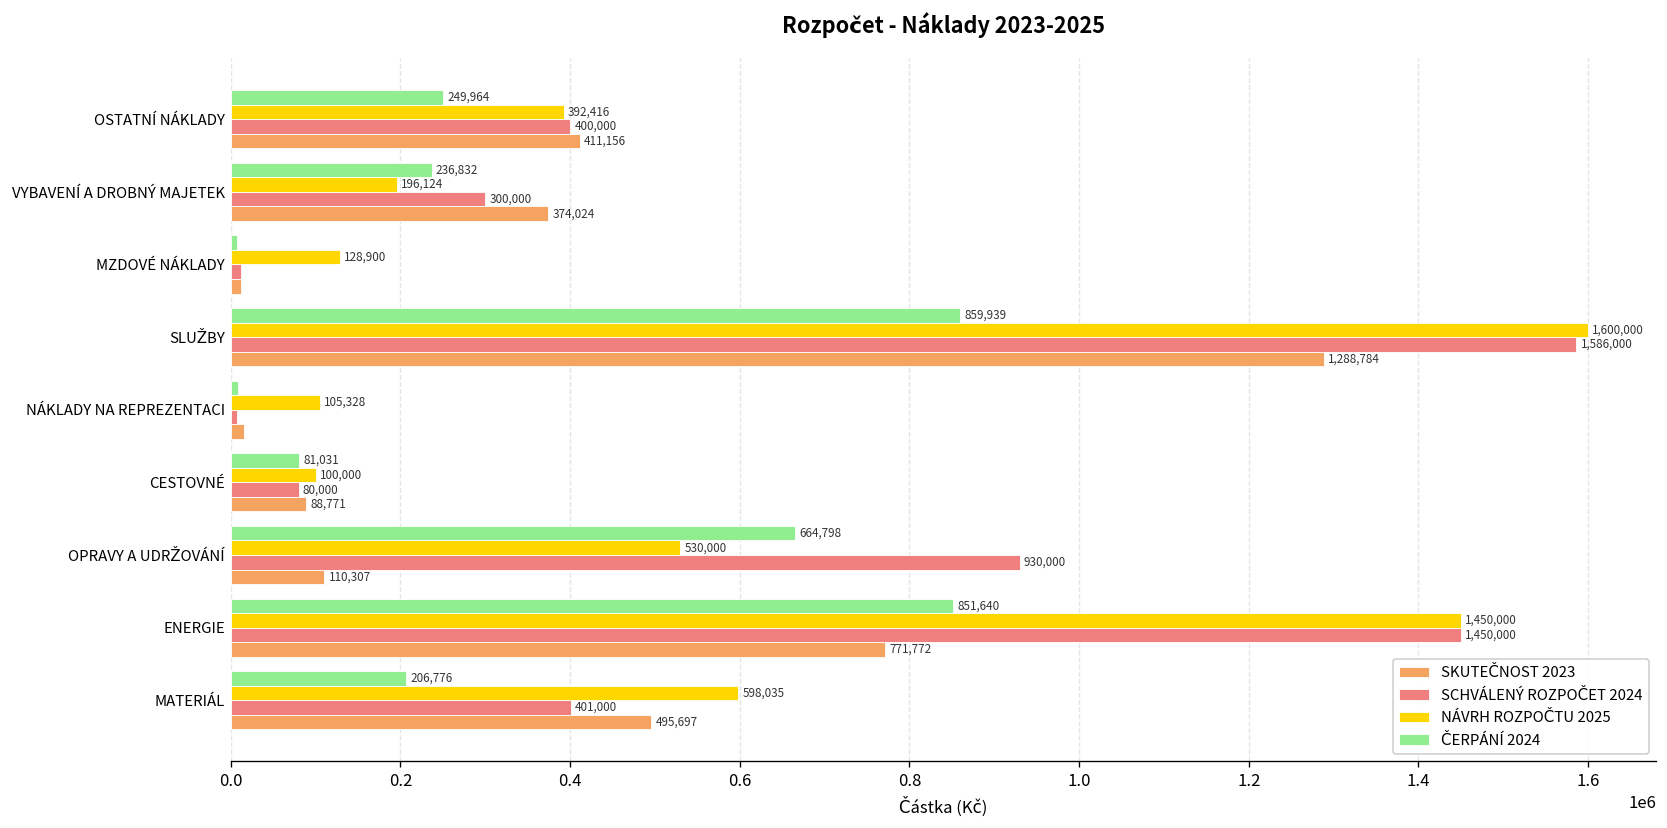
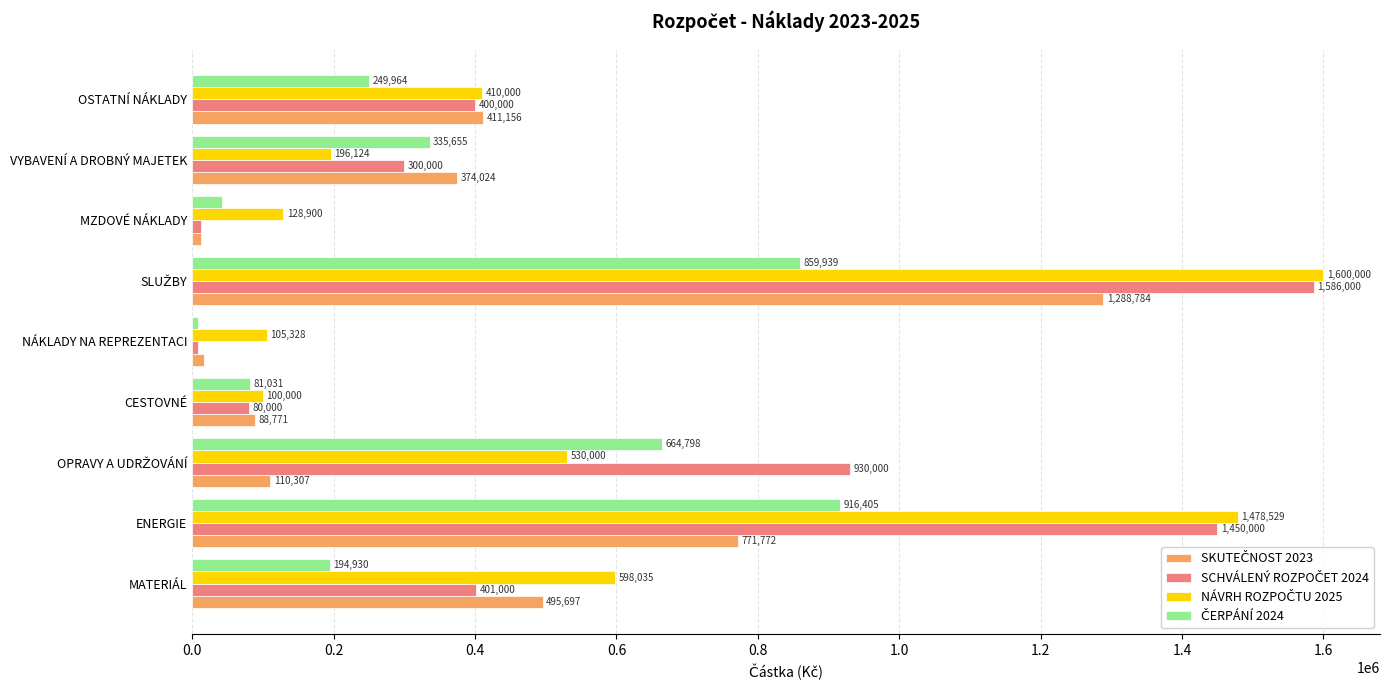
NÁVRH ROZPOČTU 2025, OSTATNÍ NÁKLADY: 392,416 -> 410,000
ČERPÁNÍ 2024, VYBAVENÍ A DROBNÝ MAJETEK: 236,832 -> 335,655
ČERPÁNÍ 2024, MZDOVÉ NÁKLADY: 10000 -> 40000
ČERPÁNÍ 2024, ENERGIE: 851,640 -> 916,405
NÁVRH ROZPOČTU 2025, ENERGIE: 1,450,000 -> 1,478,529
ČERPÁNÍ 2024, MATERIÁL: 206,776 -> 194,930
